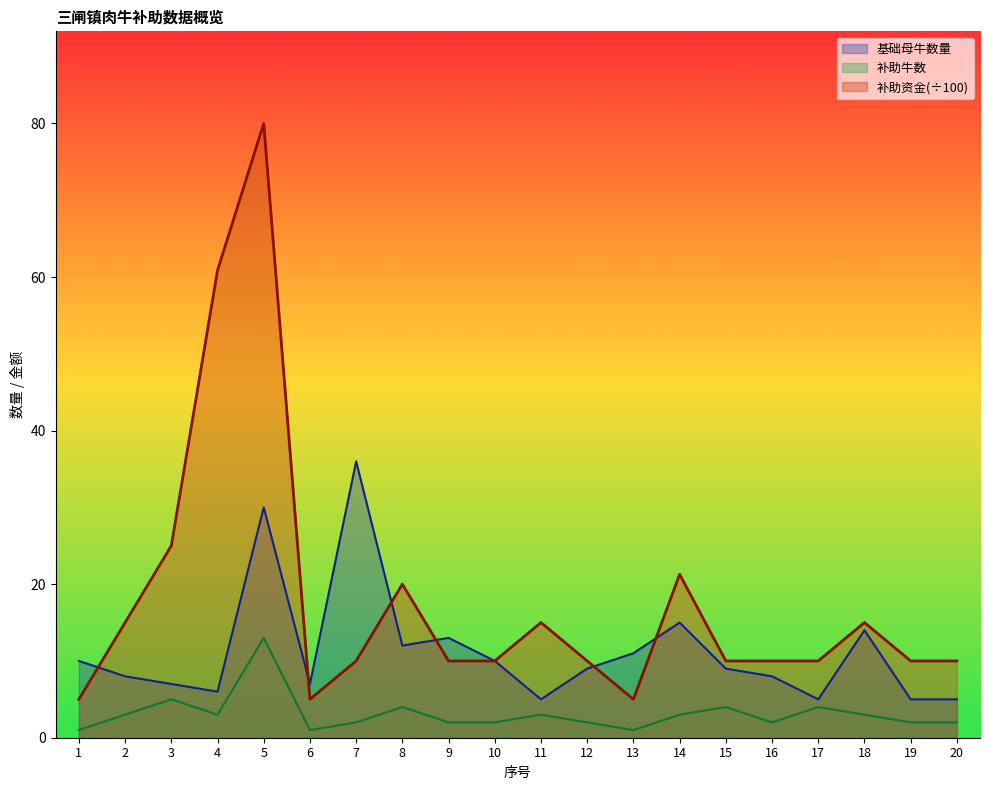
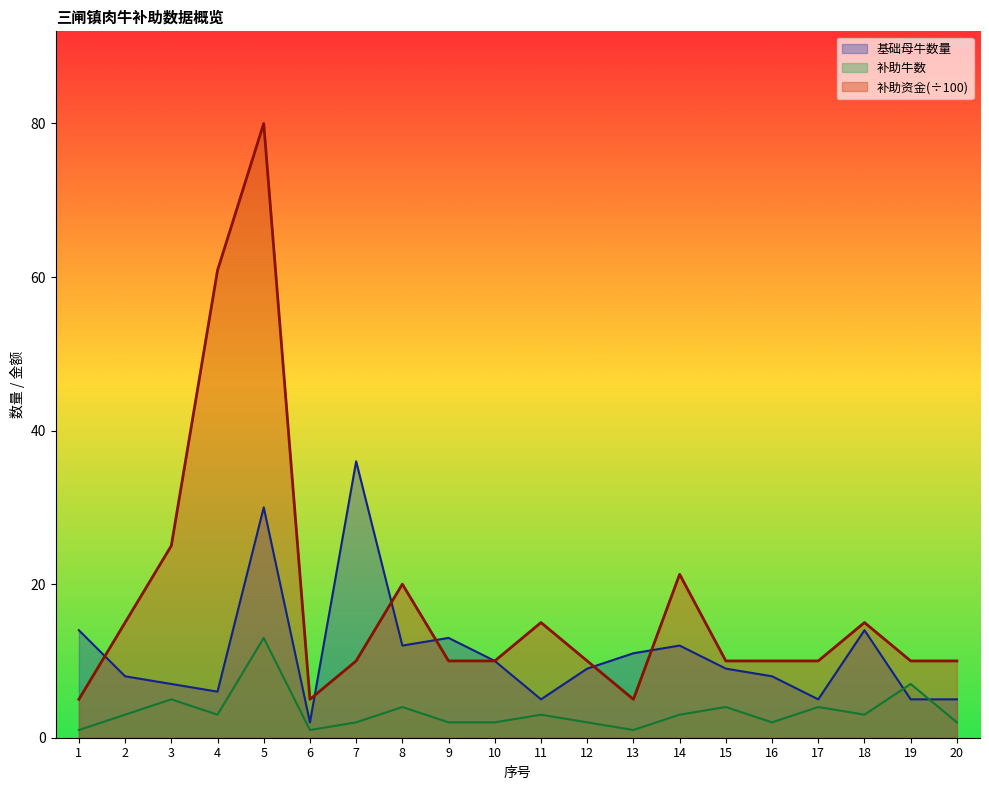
基础母牛数量, 1: 10 -> 14
基础母牛数量, 6: 7 -> 2
基础母牛数量, 14: 15 -> 12
补助牛数, 19: 2 -> 7
